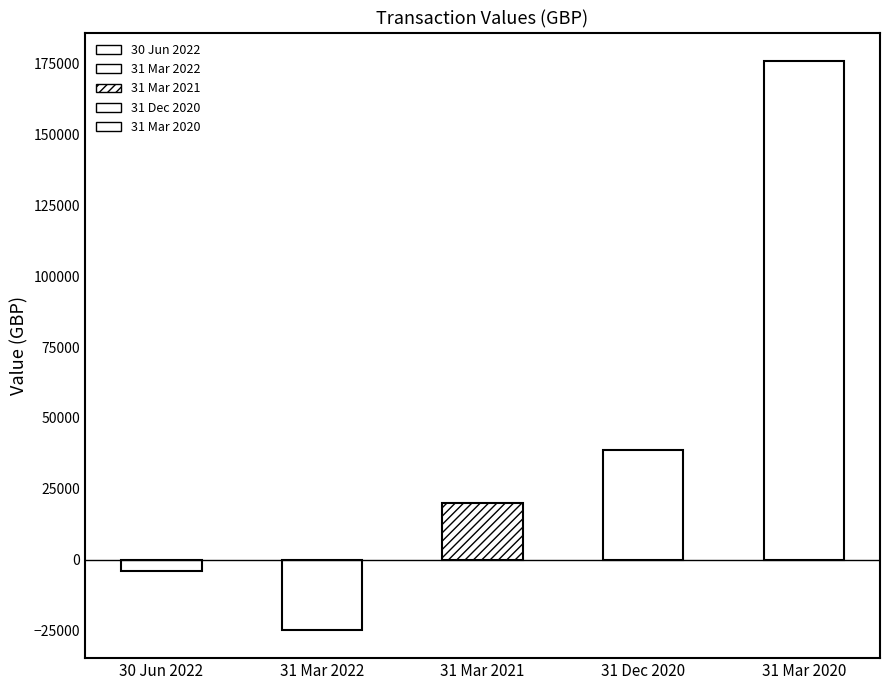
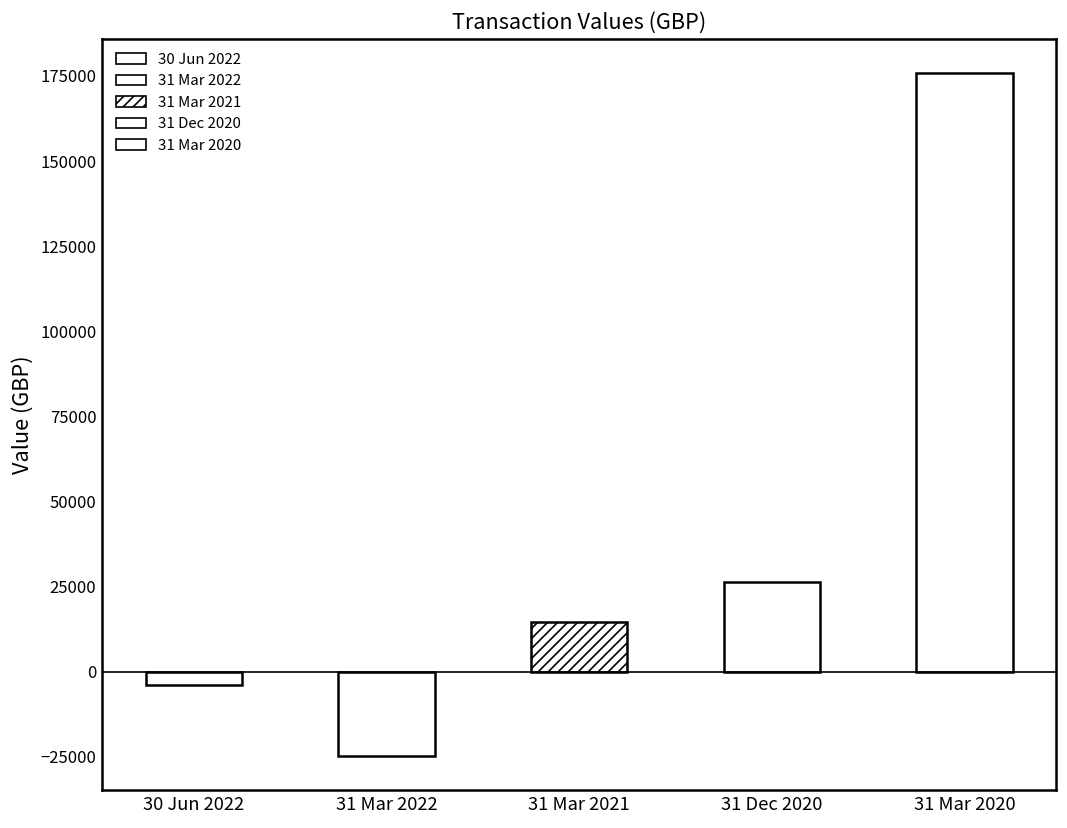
31 Mar 2021: 20000 -> 15000
31 Dec 2020: 39000 -> 26000
